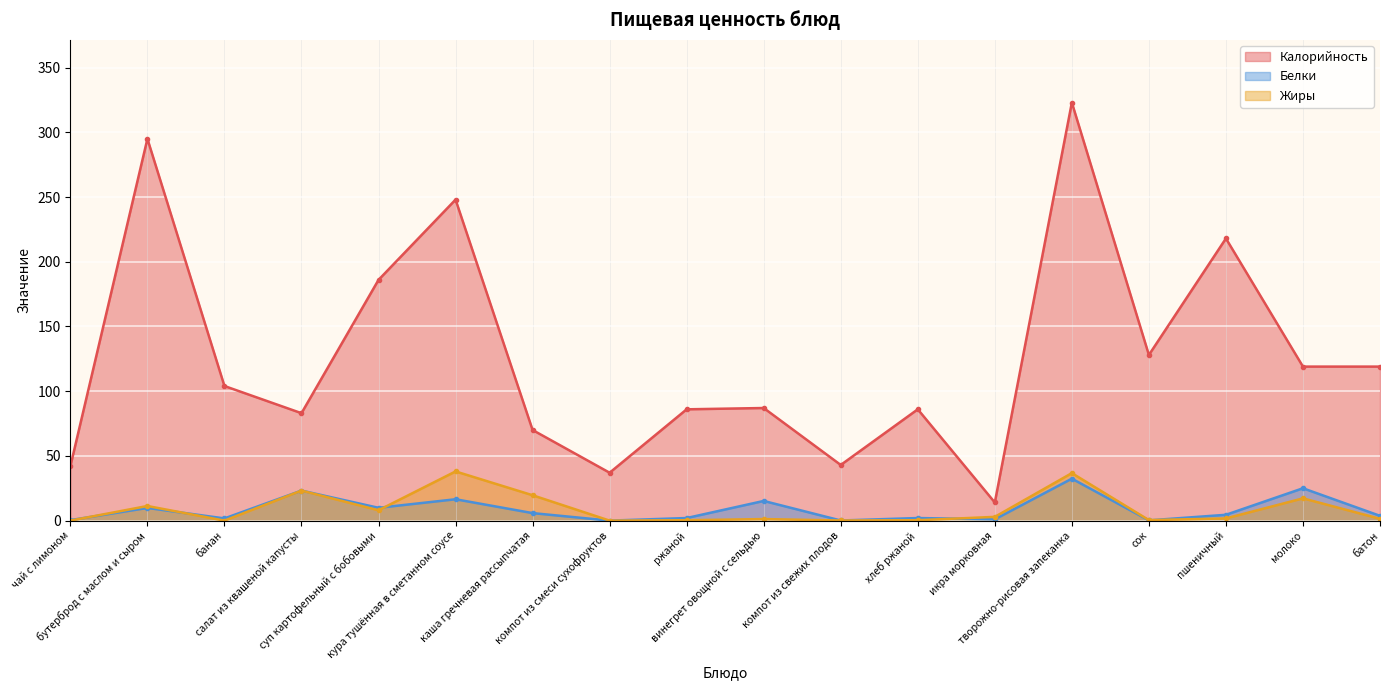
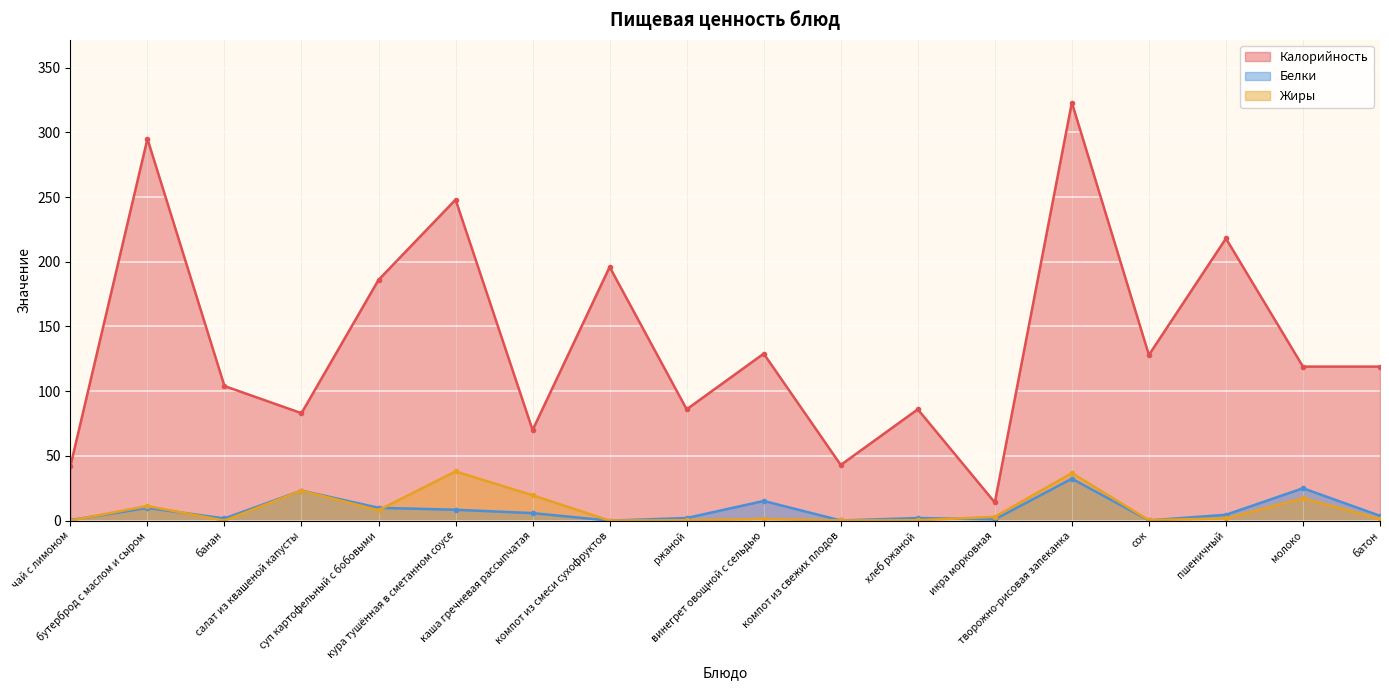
Белки, кура тушённая в сметанном соусе: 17 -> 8
Калорийность, компот из смеси сухофруктов: 37 -> 196
Калорийность, винегрет овощной с сельдью: 87 -> 129
